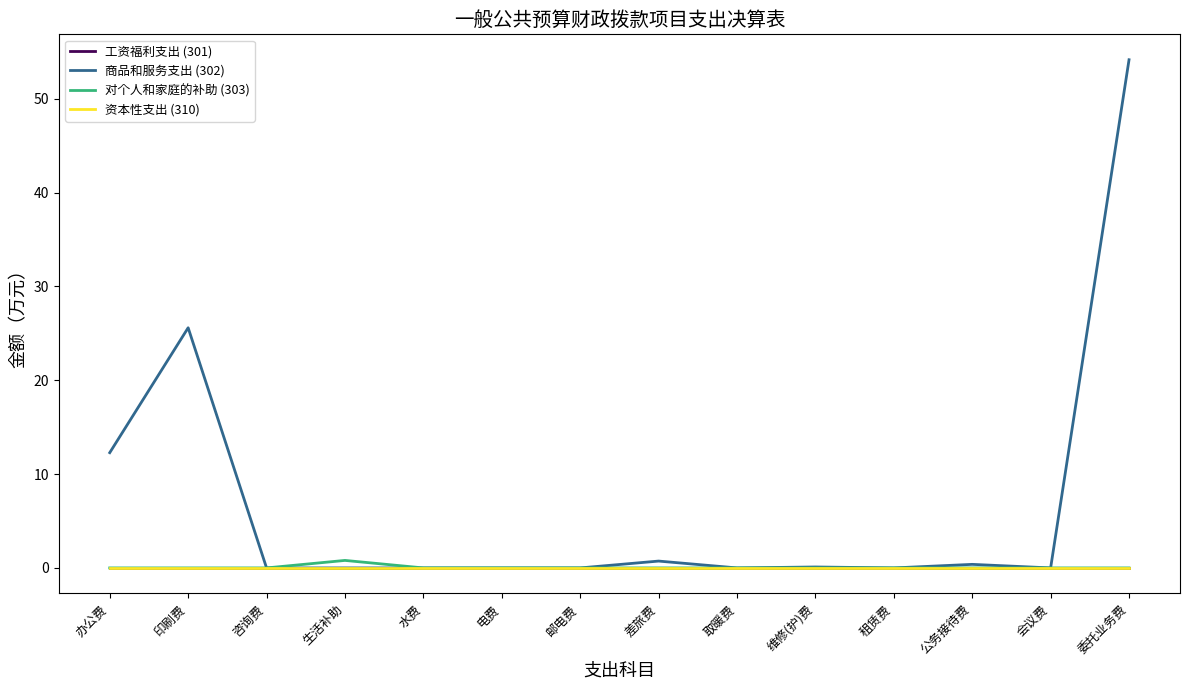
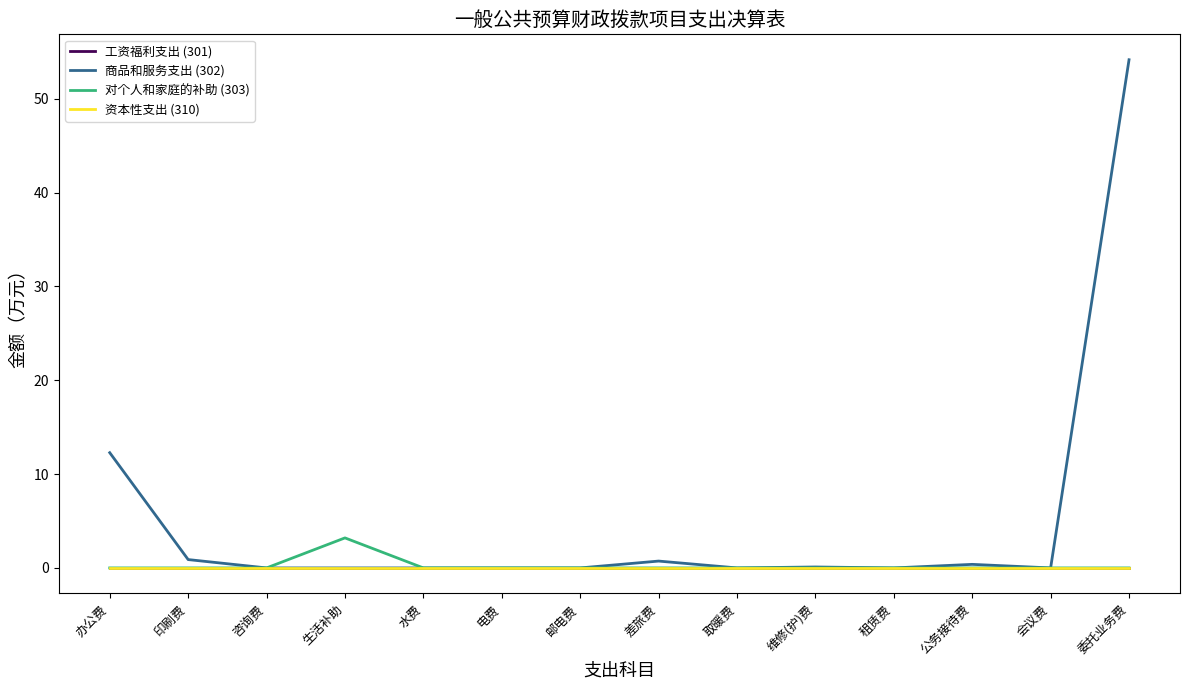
商品和服务支出 (302), 印刷费: 26 -> 1
对个人和家庭的补助 (303), 生活补助: 1 -> 3
